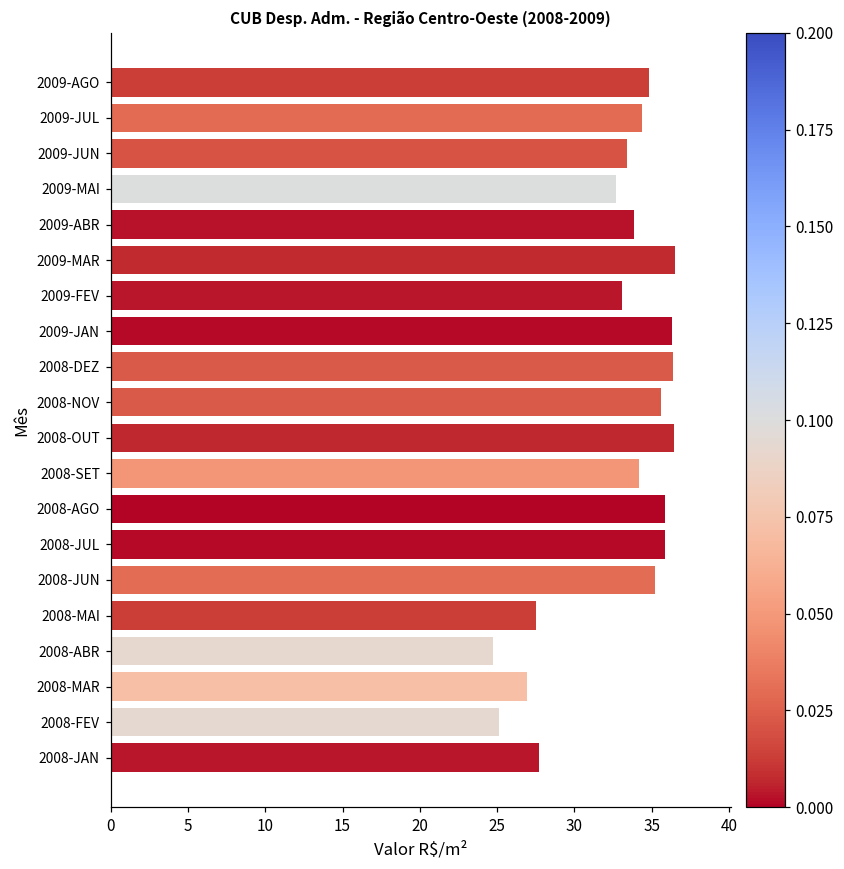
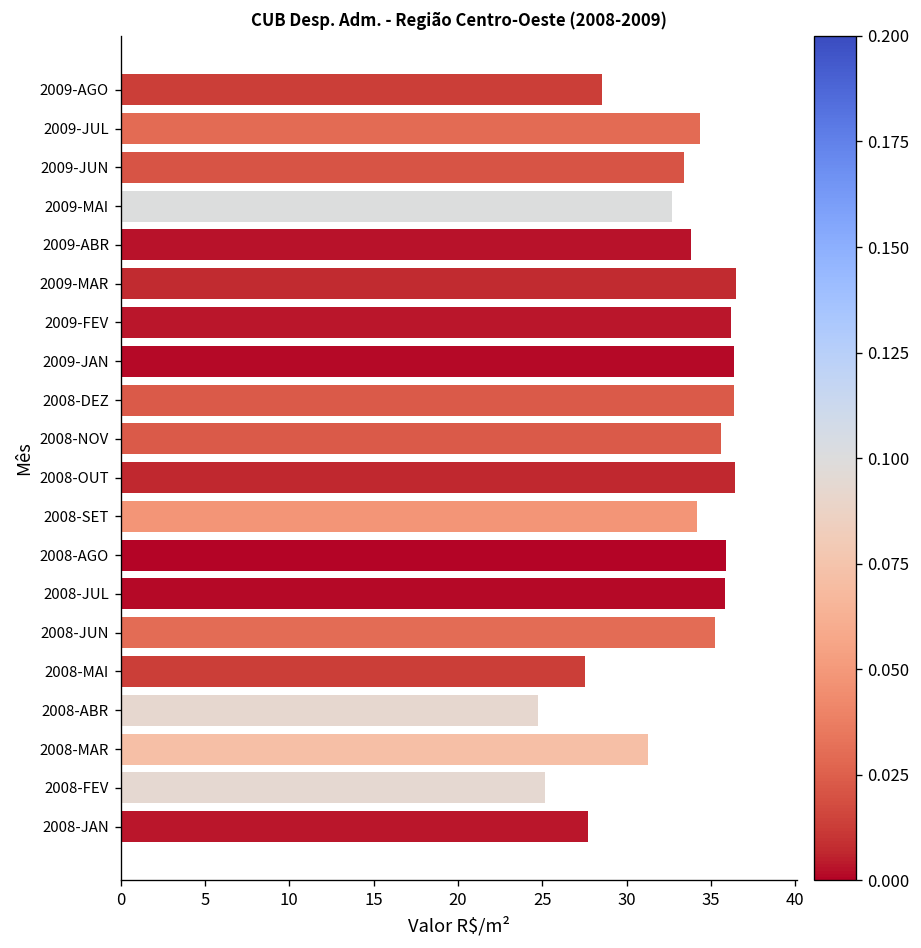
2009-AGO: 34.8 -> 28.5
2009-FEV: 33.1 -> 36.2
2008-MAR: 26.9 -> 31.2
